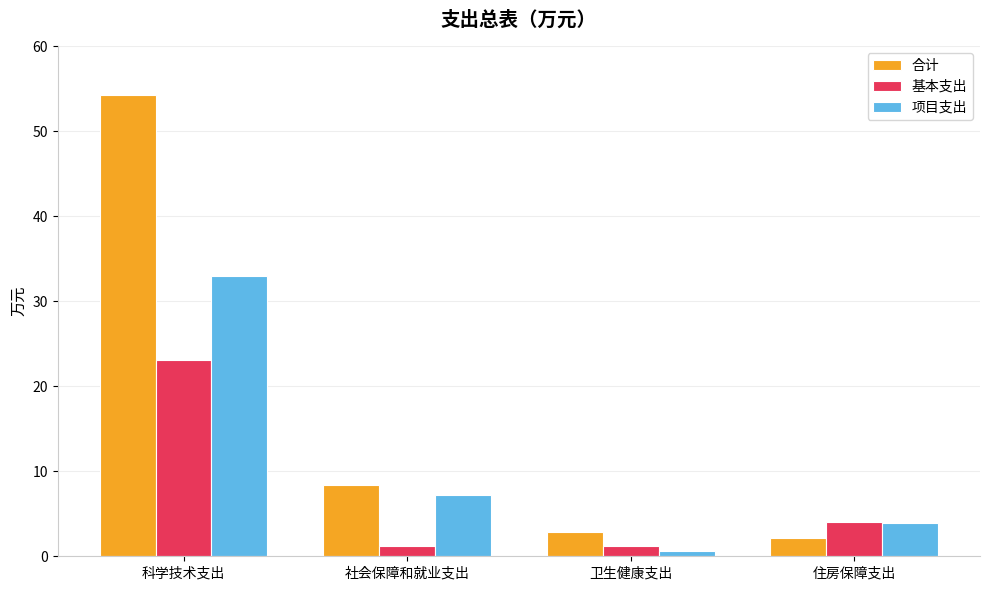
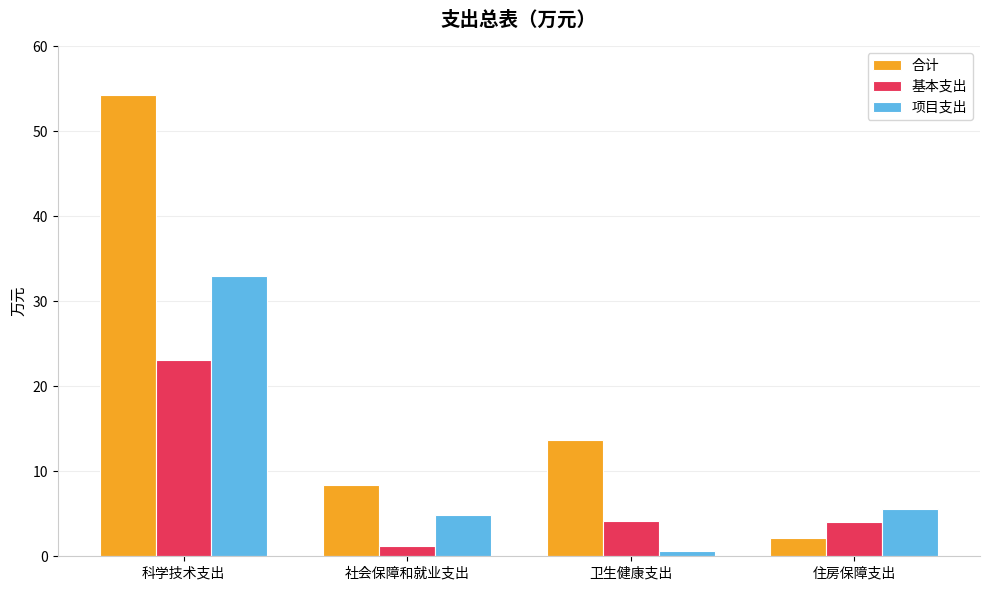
项目支出, 社会保障和就业支出: 7 -> 5
合计, 卫生健康支出: 3 -> 14
基本支出, 卫生健康支出: 1 -> 4
项目支出, 住房保障支出: 4 -> 6
